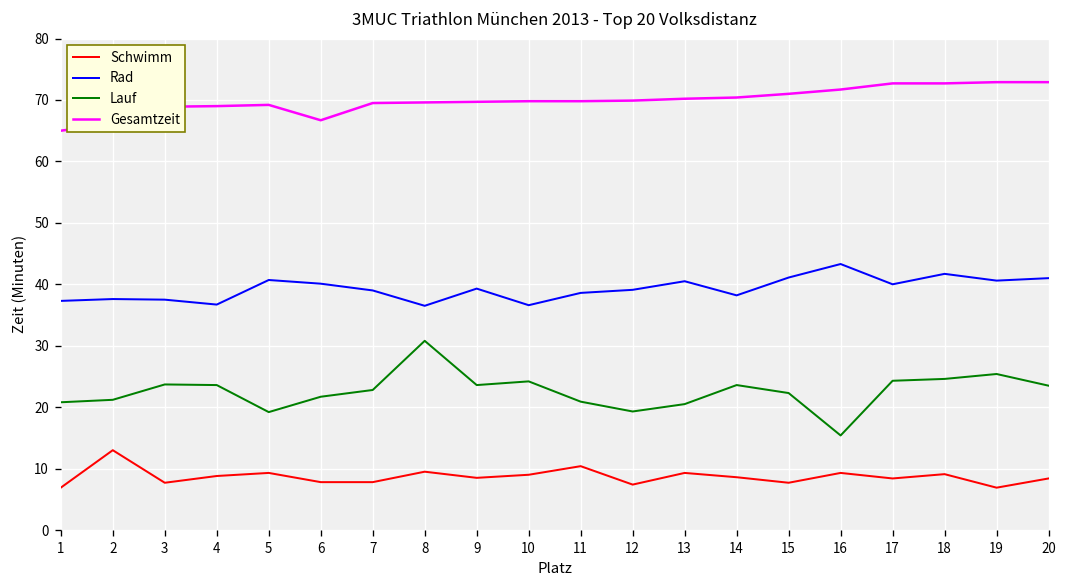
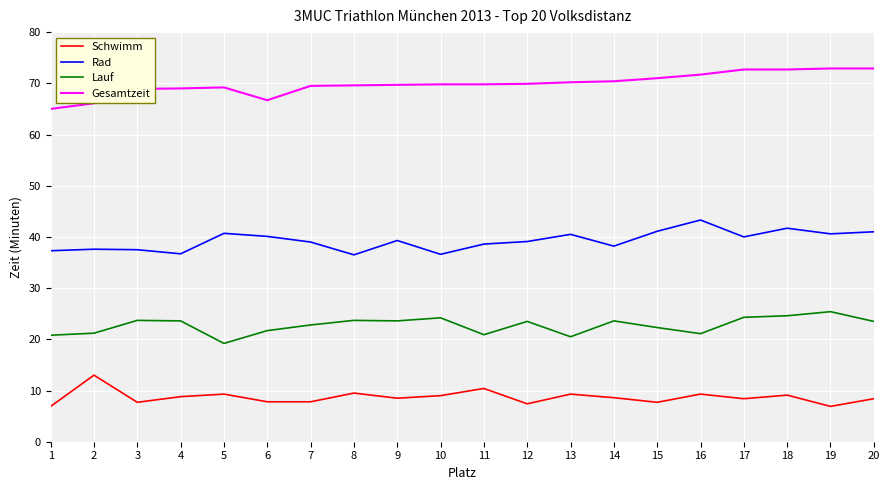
Lauf, 8: 31 -> 24
Lauf, 12: 19 -> 24
Lauf, 16: 15 -> 21
